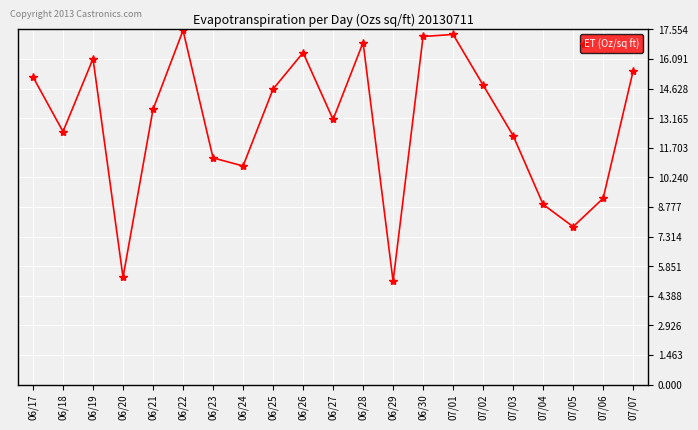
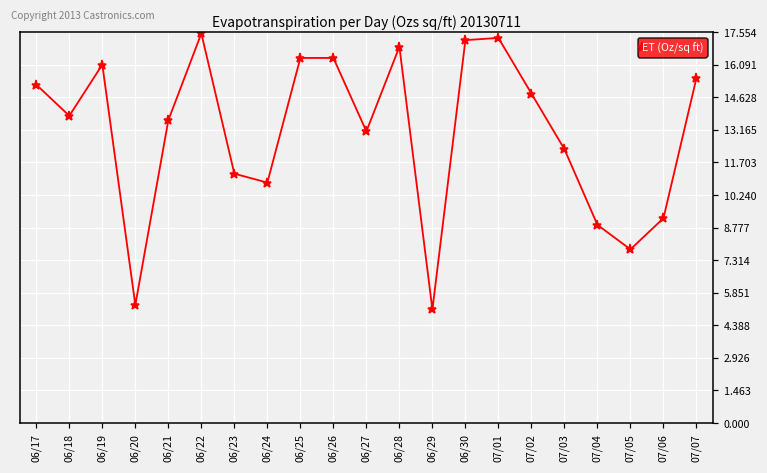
06/18: 12.5 -> 13.8
06/25: 14.6 -> 16.4
